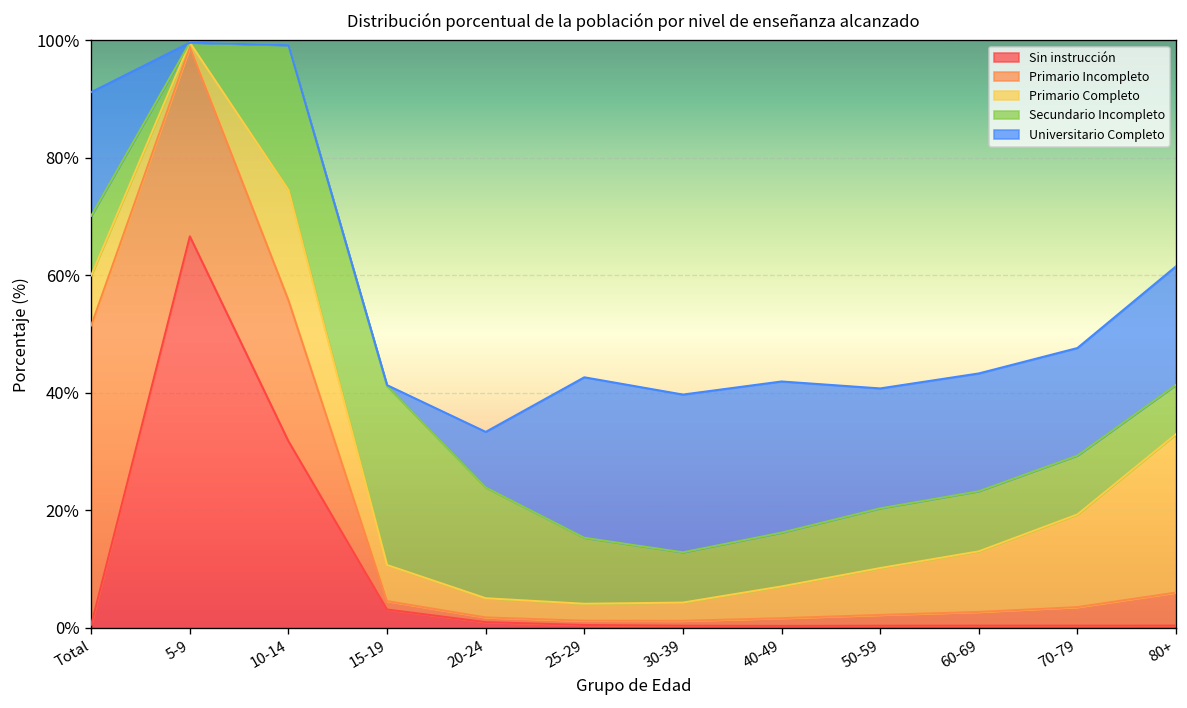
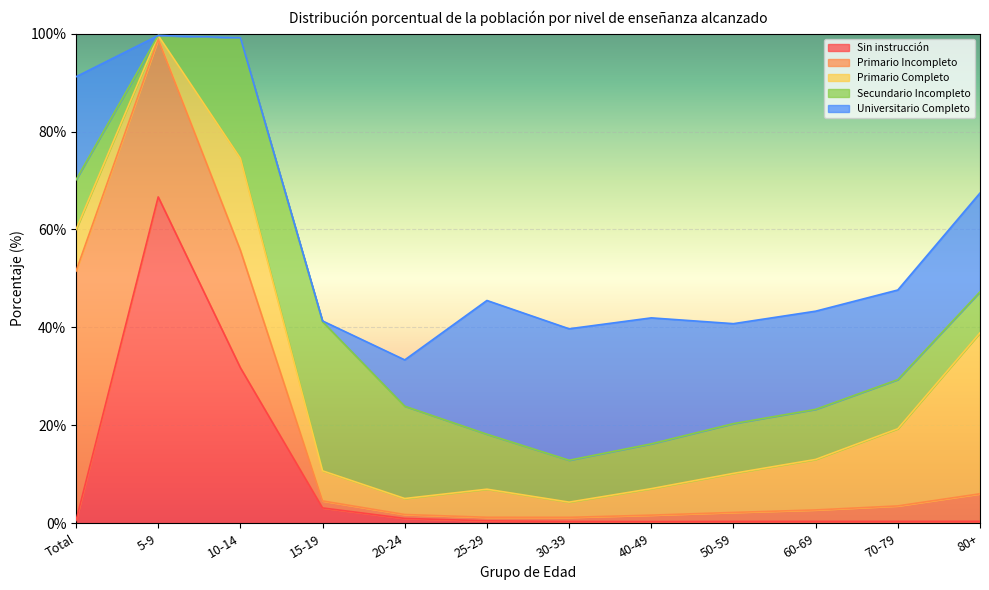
Primario Completo, 25-29: 3% -> 6%
Primario Completo, 80+: 27% -> 33%
